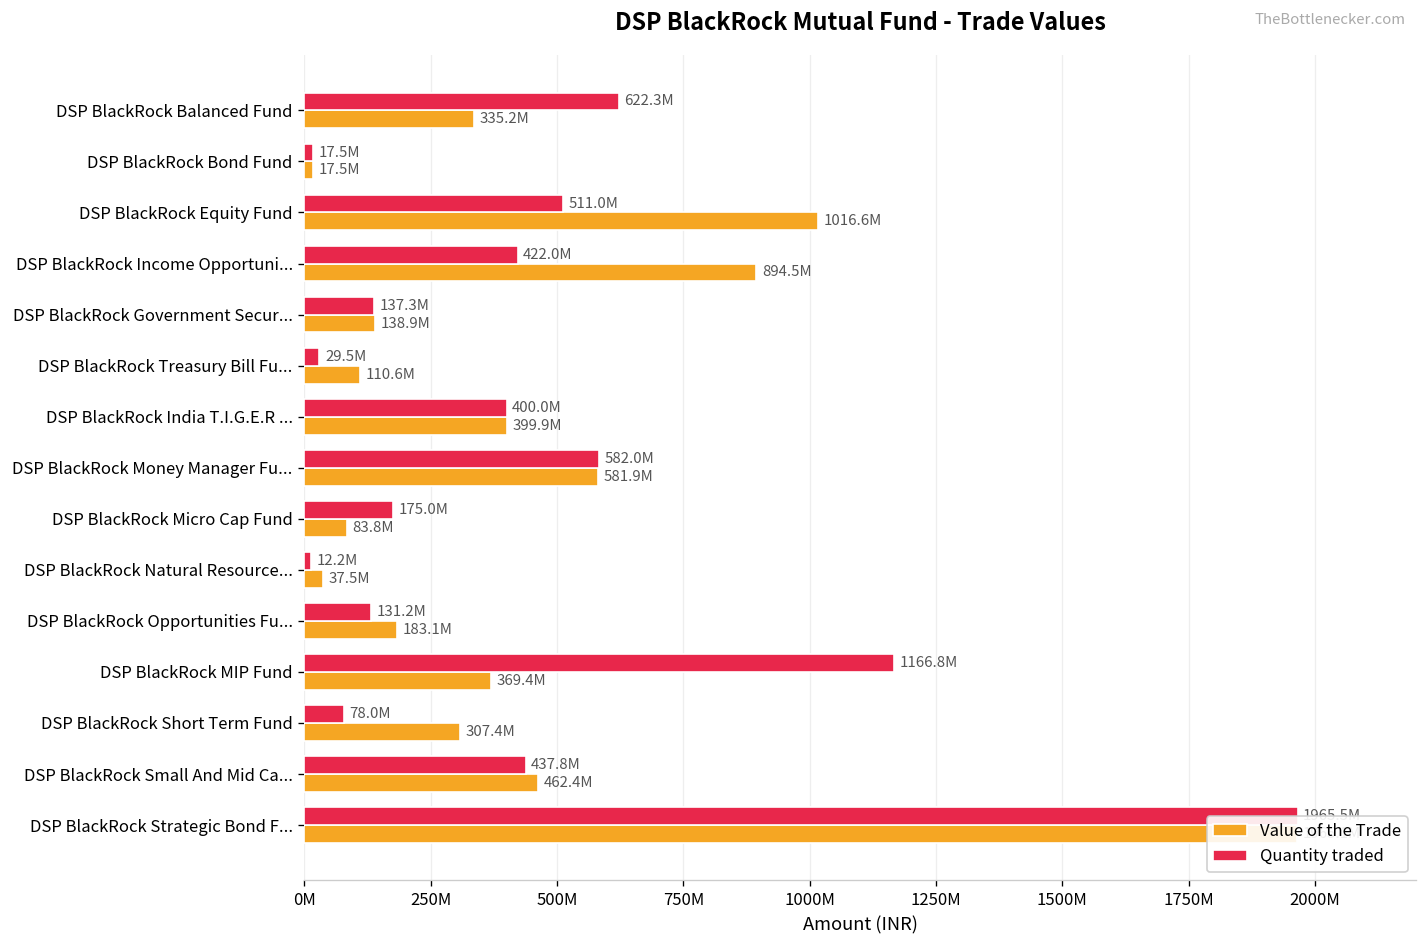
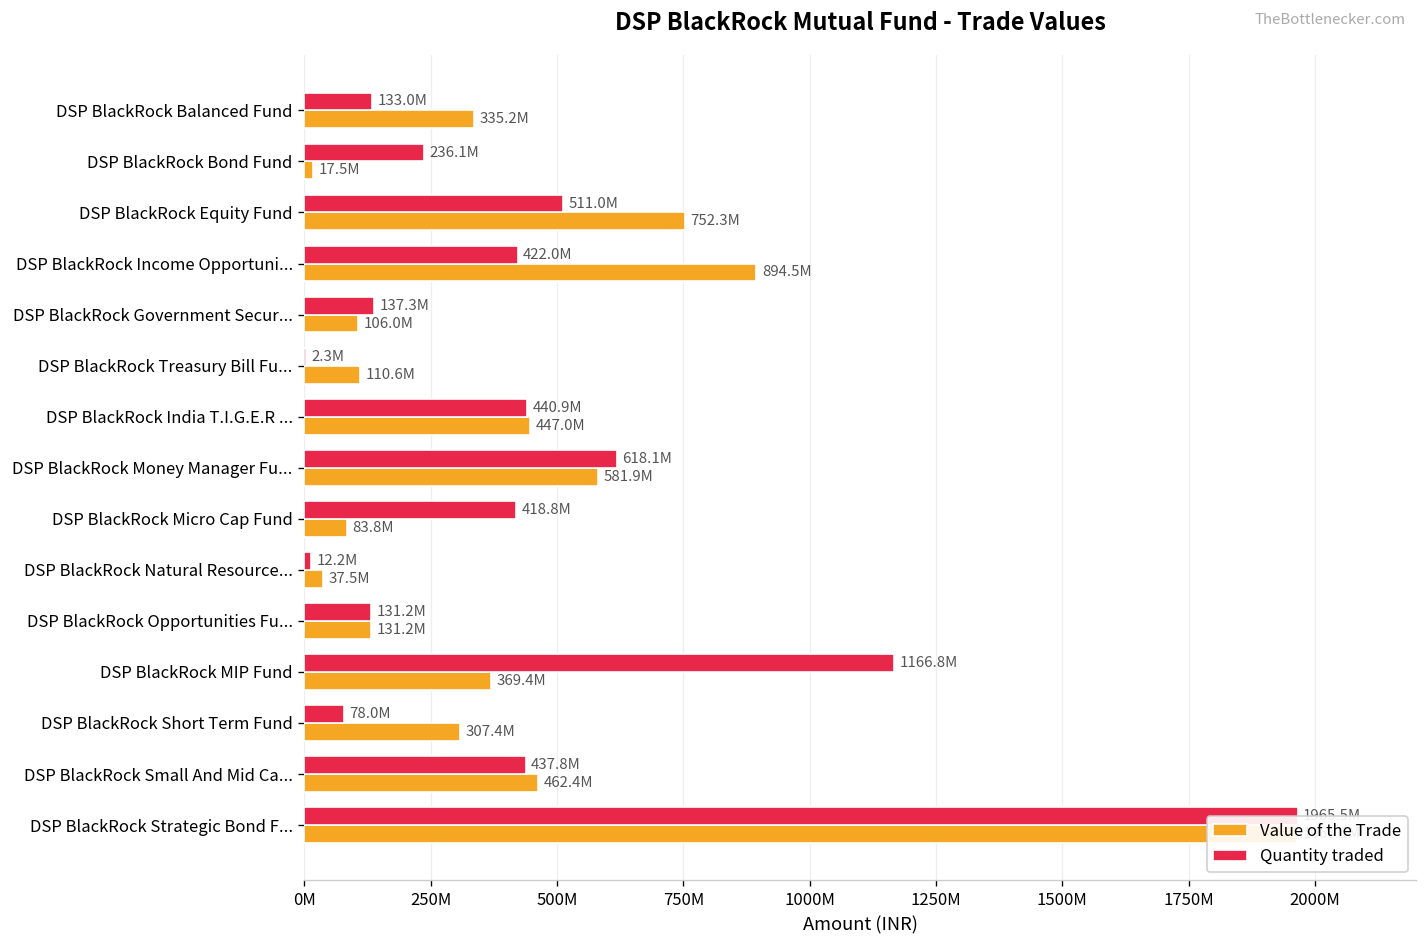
Quantity traded, DSP BlackRock Balanced Fund: 622.3M -> 133.0M
Quantity traded, DSP BlackRock Bond Fund: 17.5M -> 236.1M
Value of the Trade, DSP BlackRock Equity Fund: 1016.6M -> 752.3M
Value of the Trade, DSP BlackRock Government Secur...: 138.9M -> 106.0M
Quantity traded, DSP BlackRock Treasury Bill Fu...: 29.5M -> 2.3M
Quantity traded, DSP BlackRock India T.I.G.E.R ...: 400.0M -> 440.9M
Value of the Trade, DSP BlackRock India T.I.G.E.R ...: 399.9M -> 447.0M
Quantity traded, DSP BlackRock Money Manager Fu...: 582.0M -> 618.1M
Quantity traded, DSP BlackRock Micro Cap Fund: 175.0M -> 418.8M
Value of the Trade, DSP BlackRock Opportunities Fu...: 183.1M -> 131.2M
